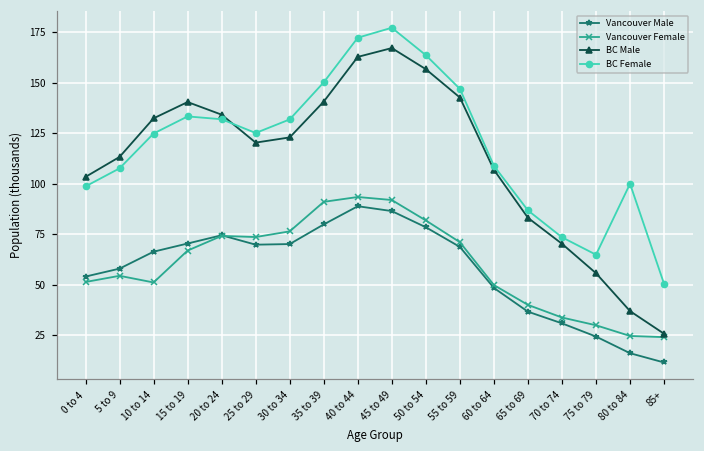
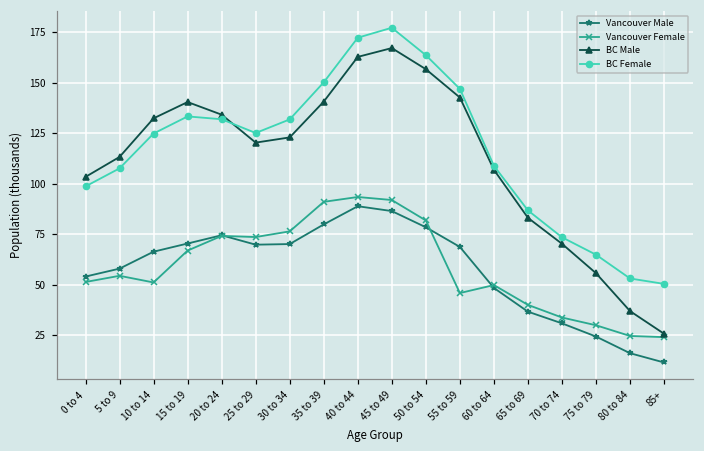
Vancouver Female, 55 to 59: 71 -> 46
BC Female, 80 to 84: 100 -> 53
